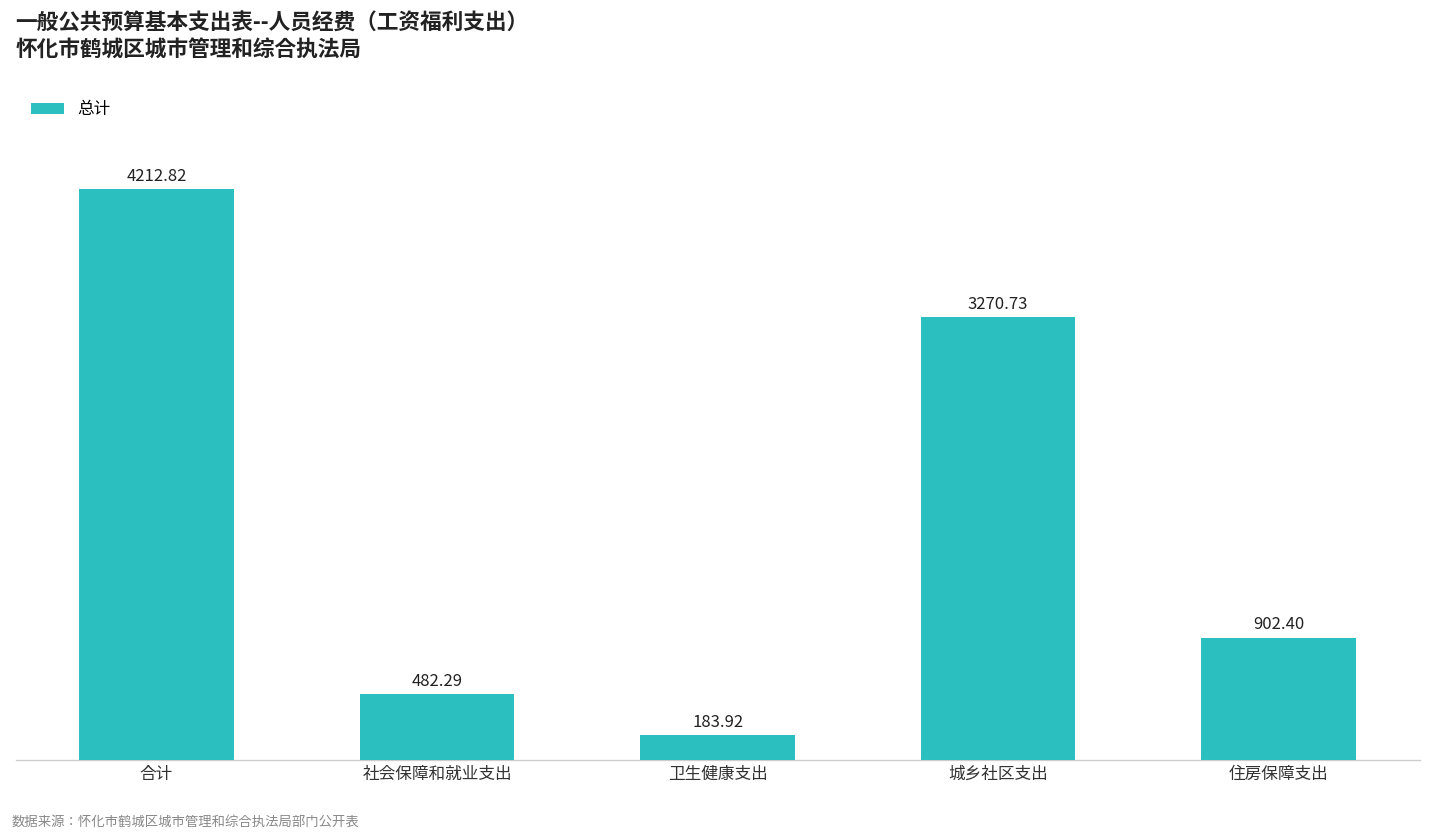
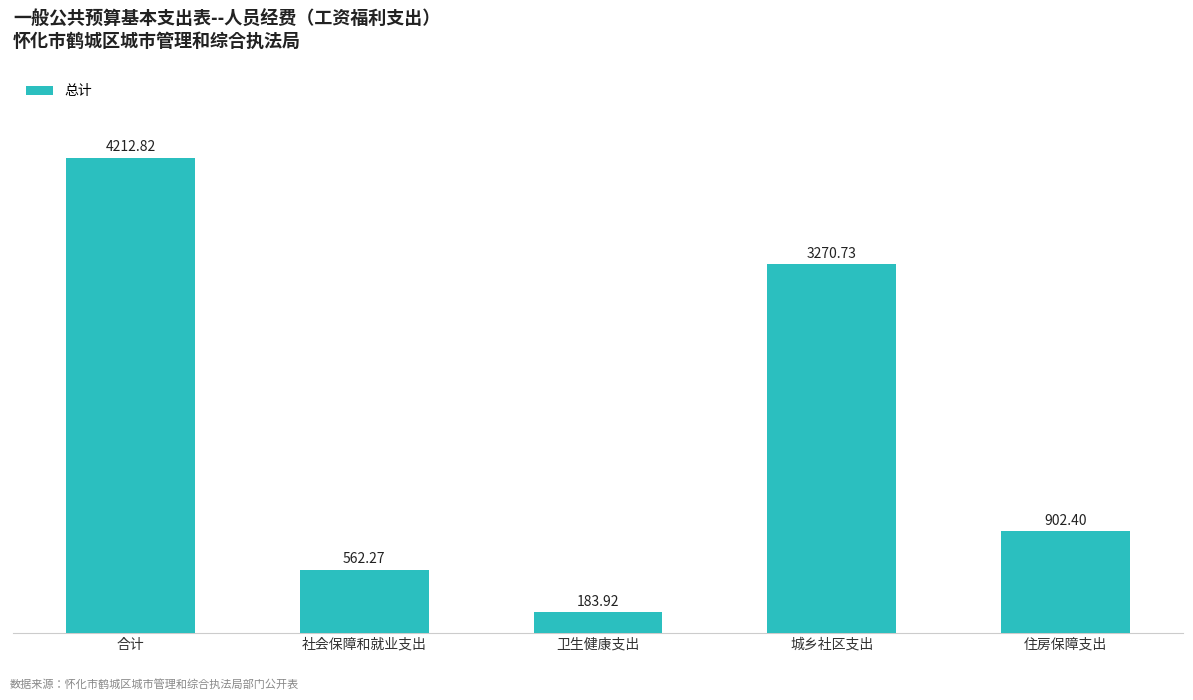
社会保障和就业支出: 482.29 -> 562.27
